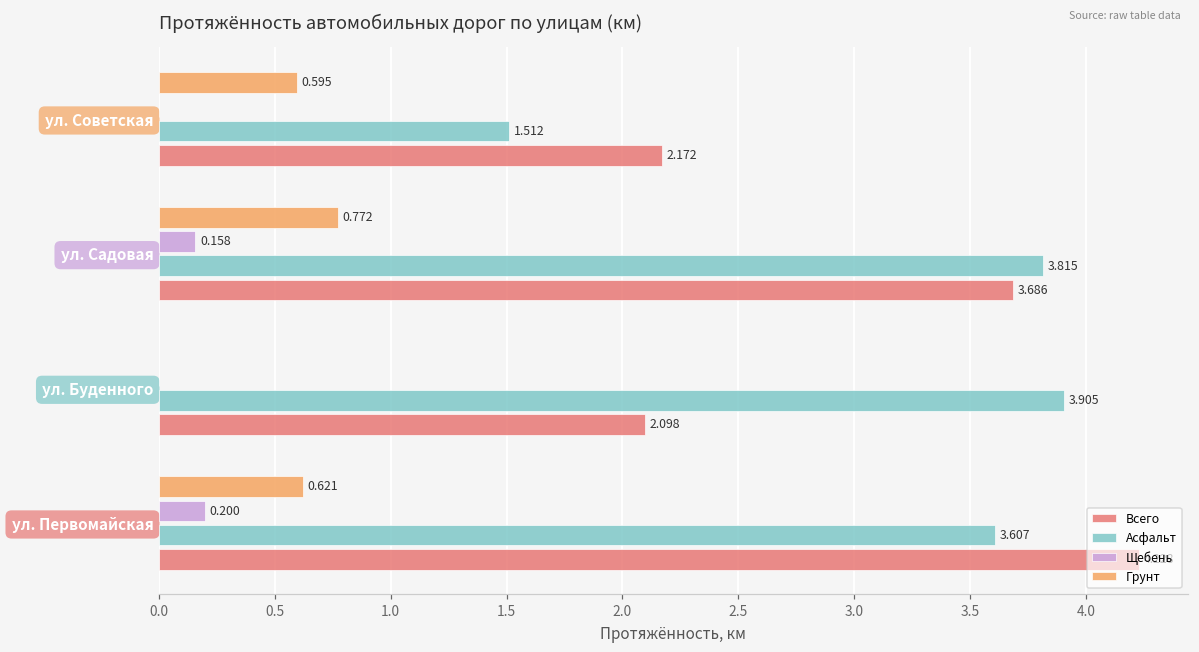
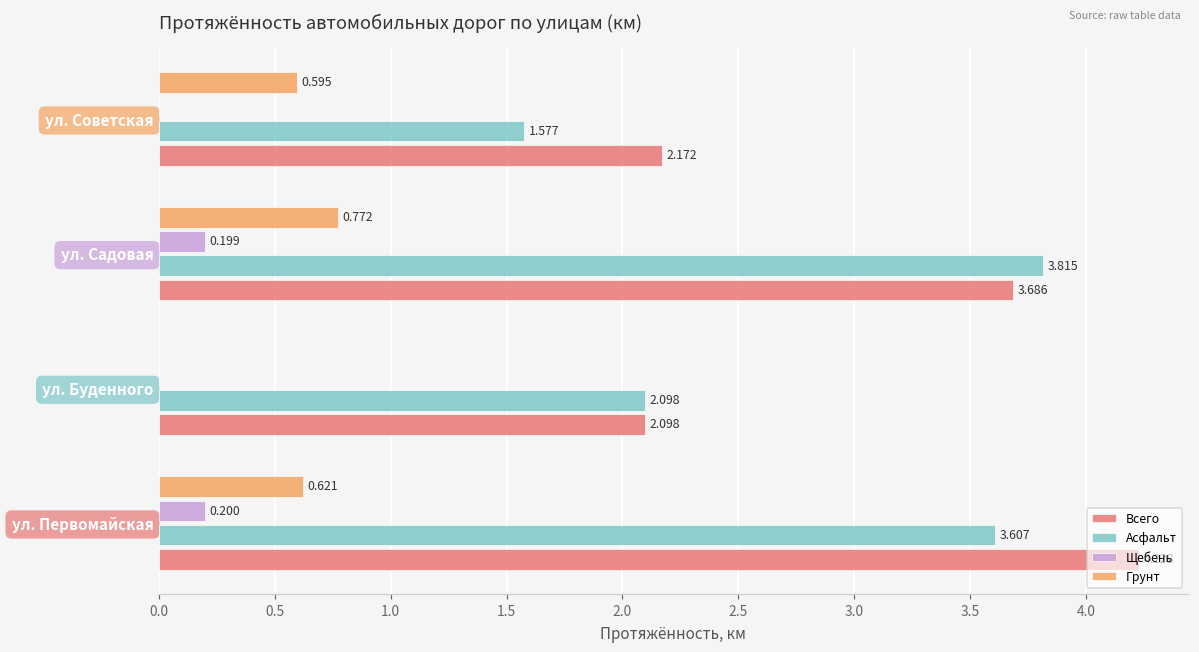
Асфальт, ул. Советская: 1.512 -> 1.577
Щебень, ул. Садовая: 0.158 -> 0.199
Асфальт, ул. Буденного: 3.905 -> 2.098
